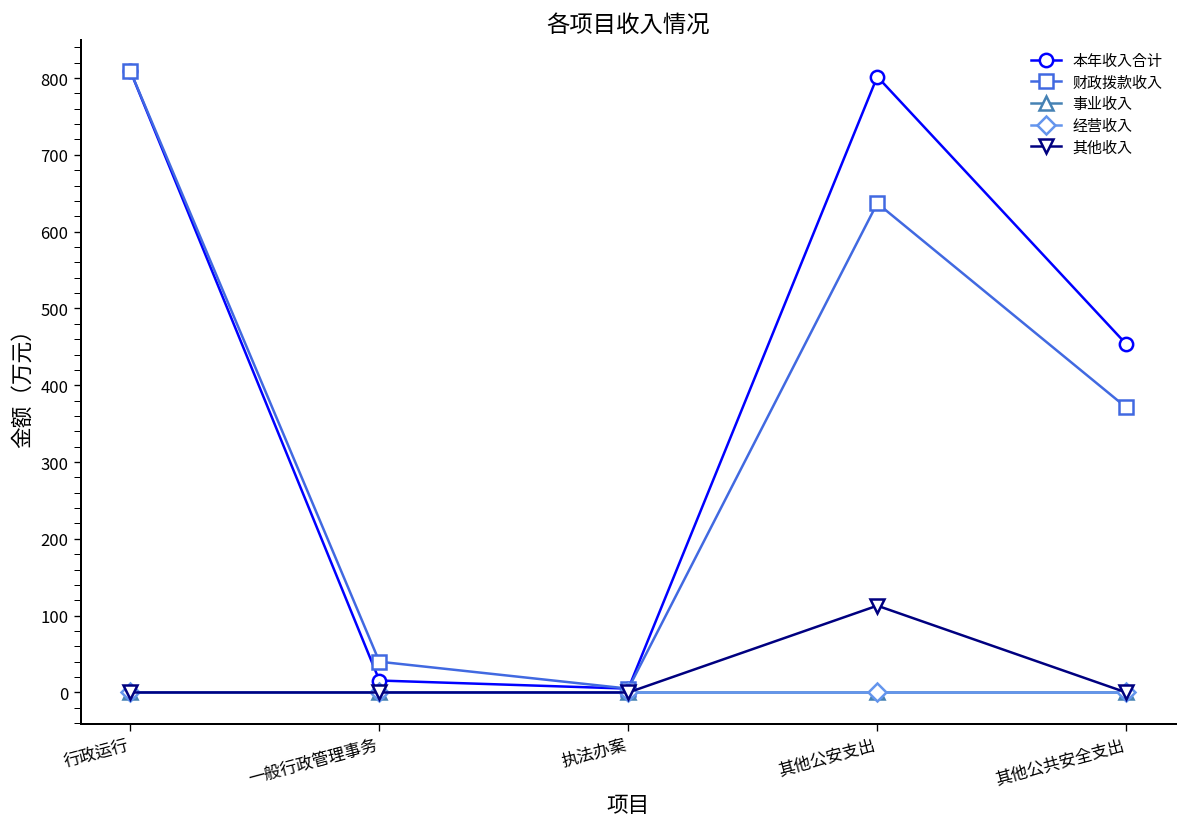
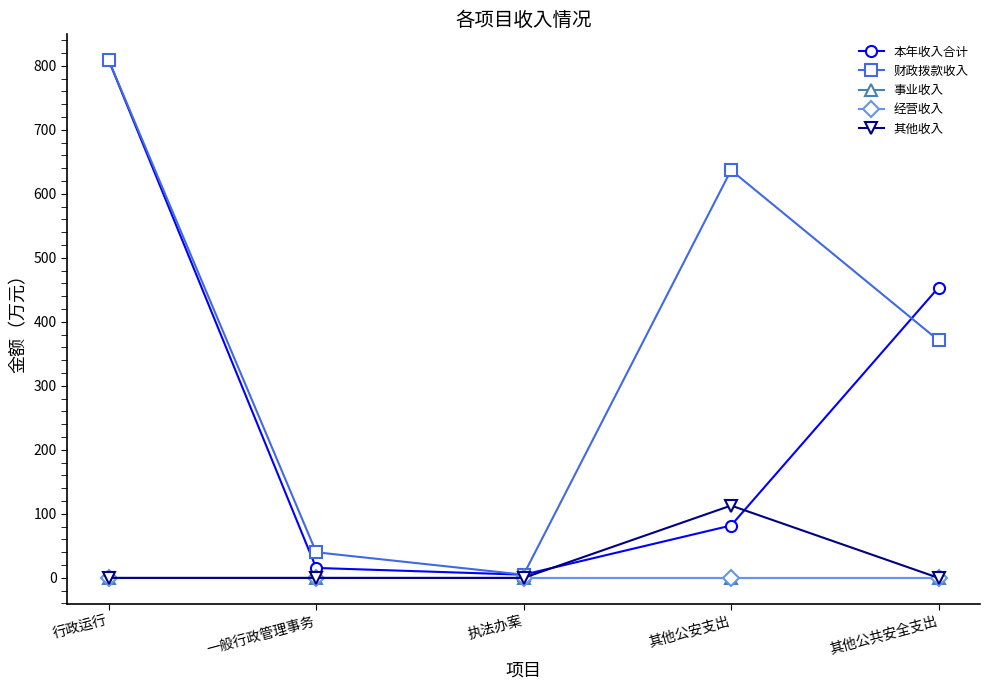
本年收入合计, 其他公安支出: 800 -> 80
